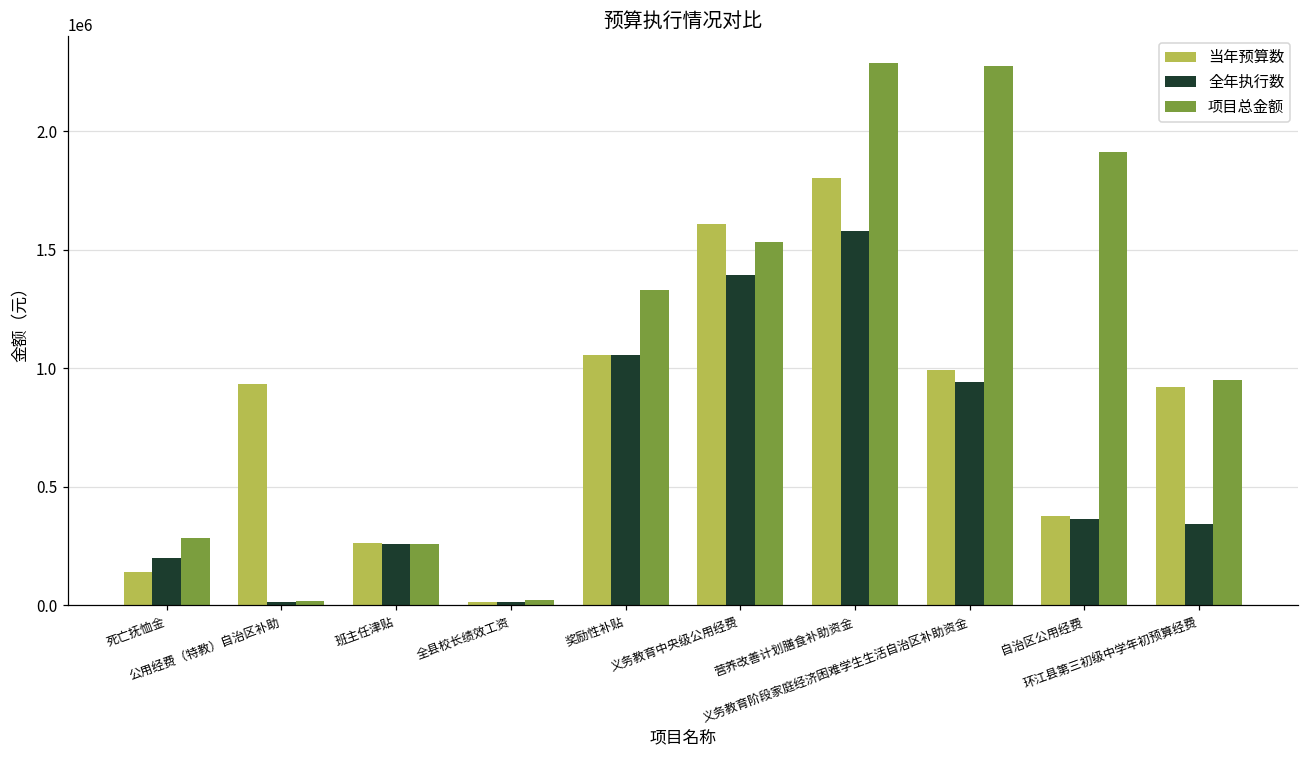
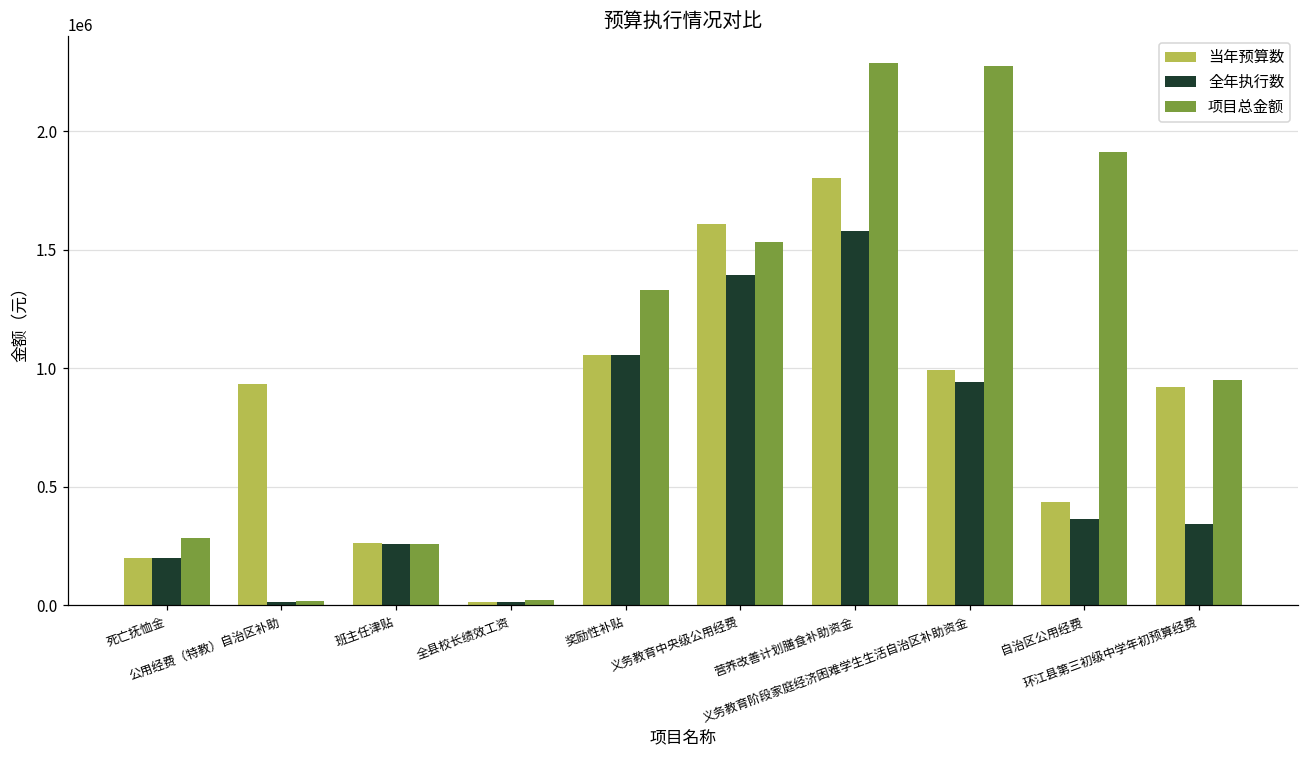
当年预算数, 死亡抚恤金: 140000 -> 200000
当年预算数, 自治区公用经费: 380000 -> 430000
